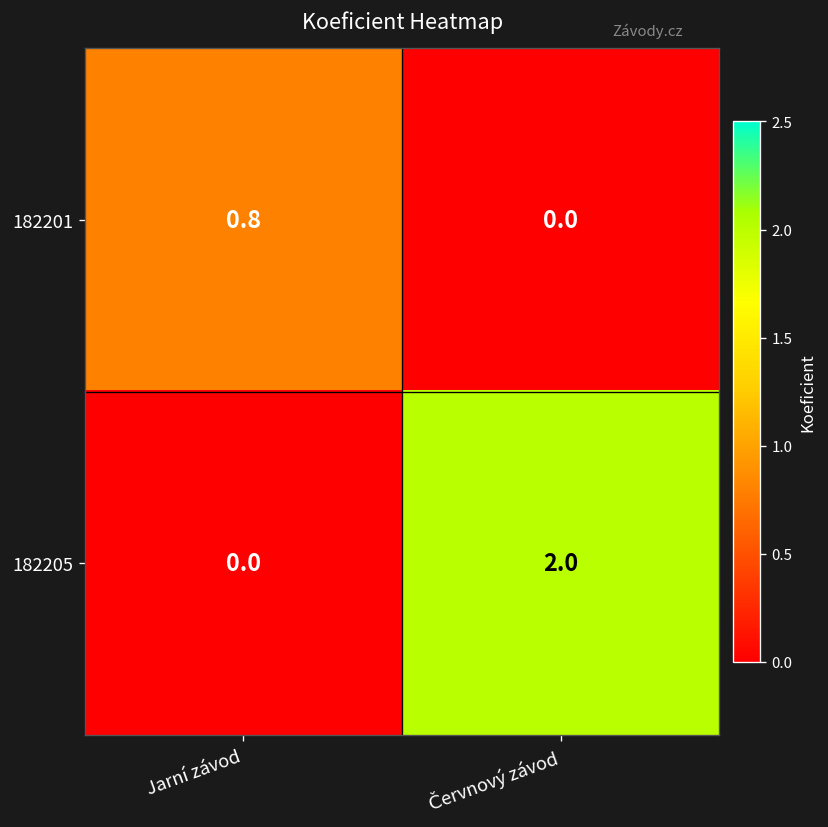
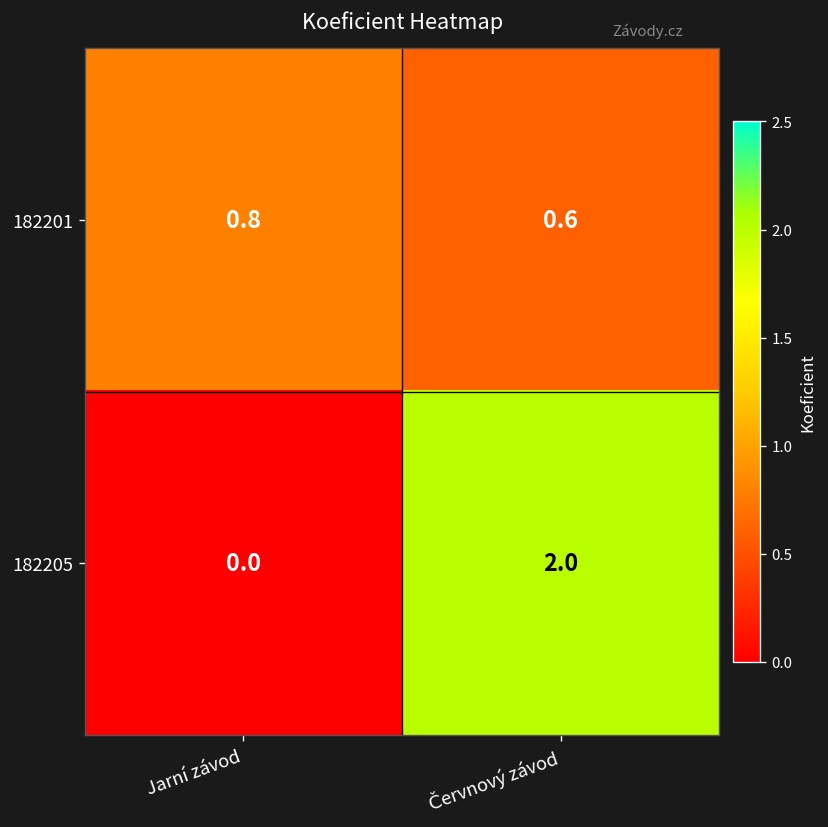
182201, Červnový závod: 0.0 -> 0.6
